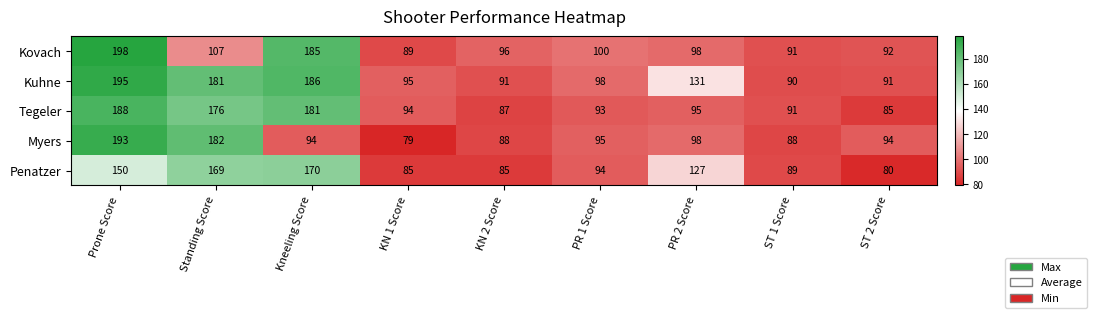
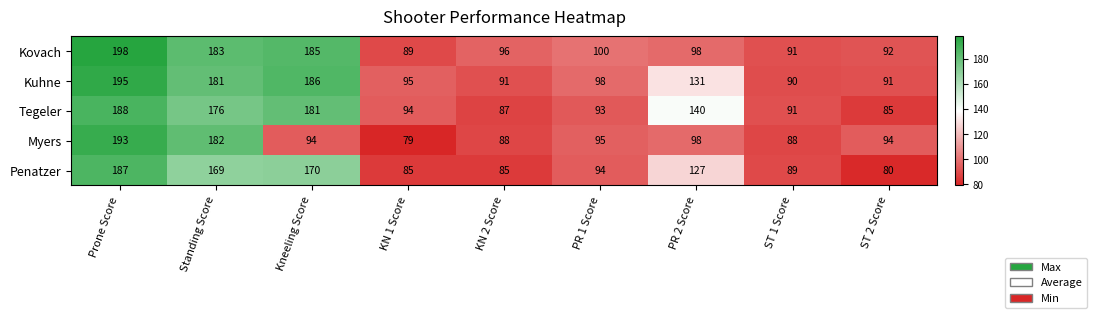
Kovach, Standing Score: 107 -> 183
Tegeler, PR 2 Score: 95 -> 140
Penatzer, Prone Score: 150 -> 187
